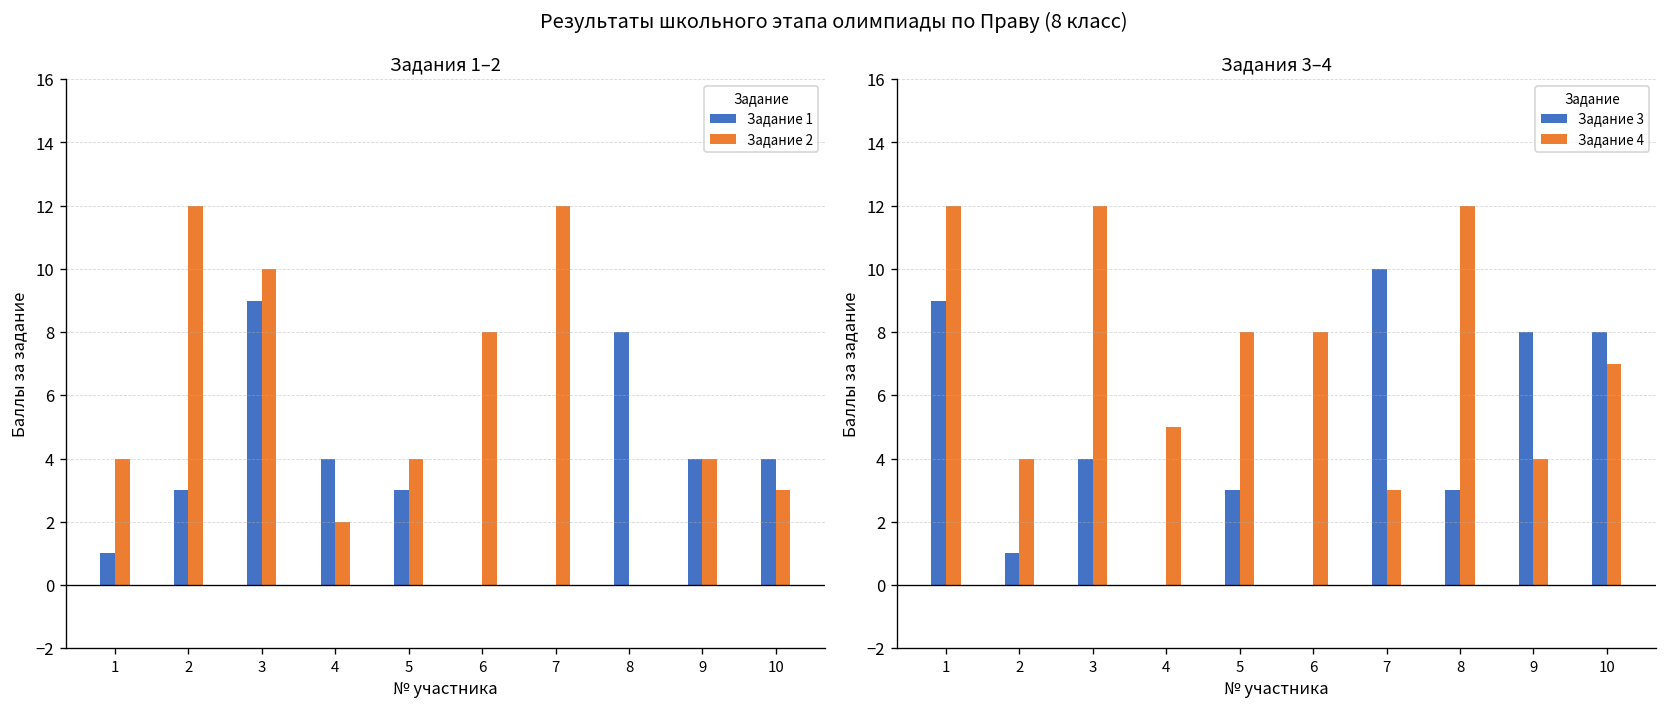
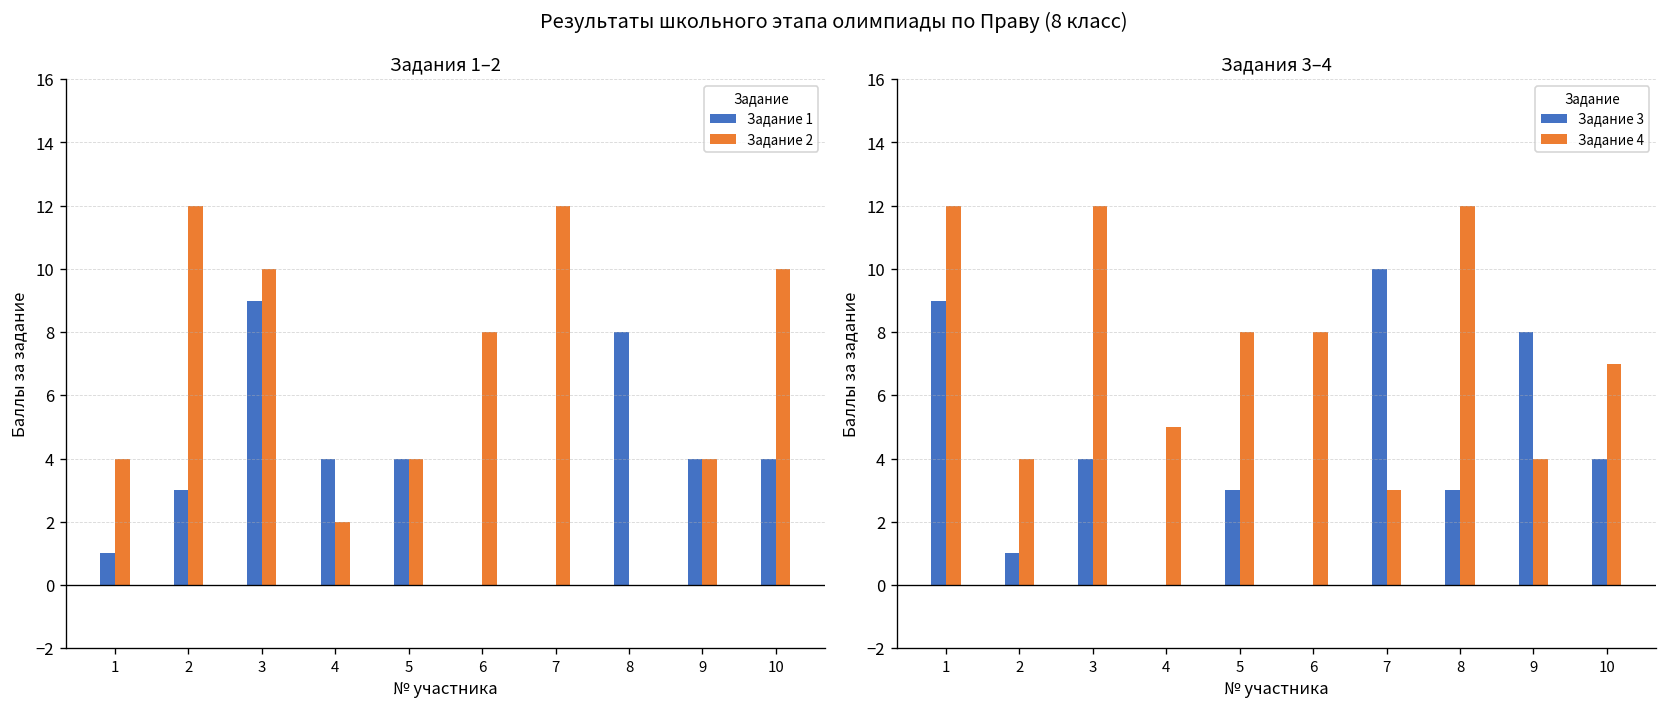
Задания 1–2, Задание 1, 5: 3 -> 4
Задания 1–2, Задание 2, 10: 3 -> 10
Задания 3–4, Задание 3, 10: 8 -> 4
